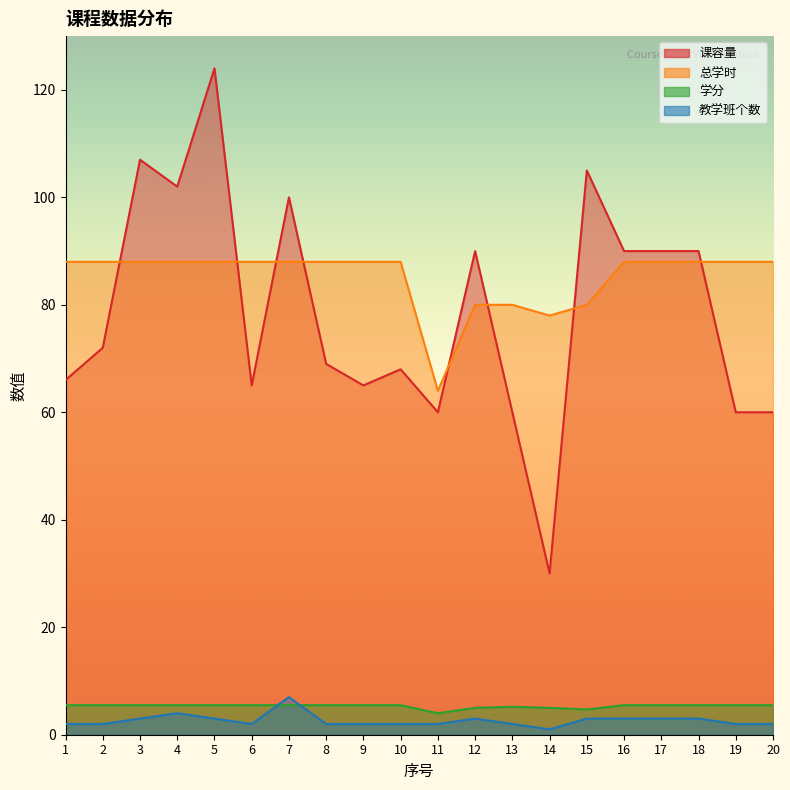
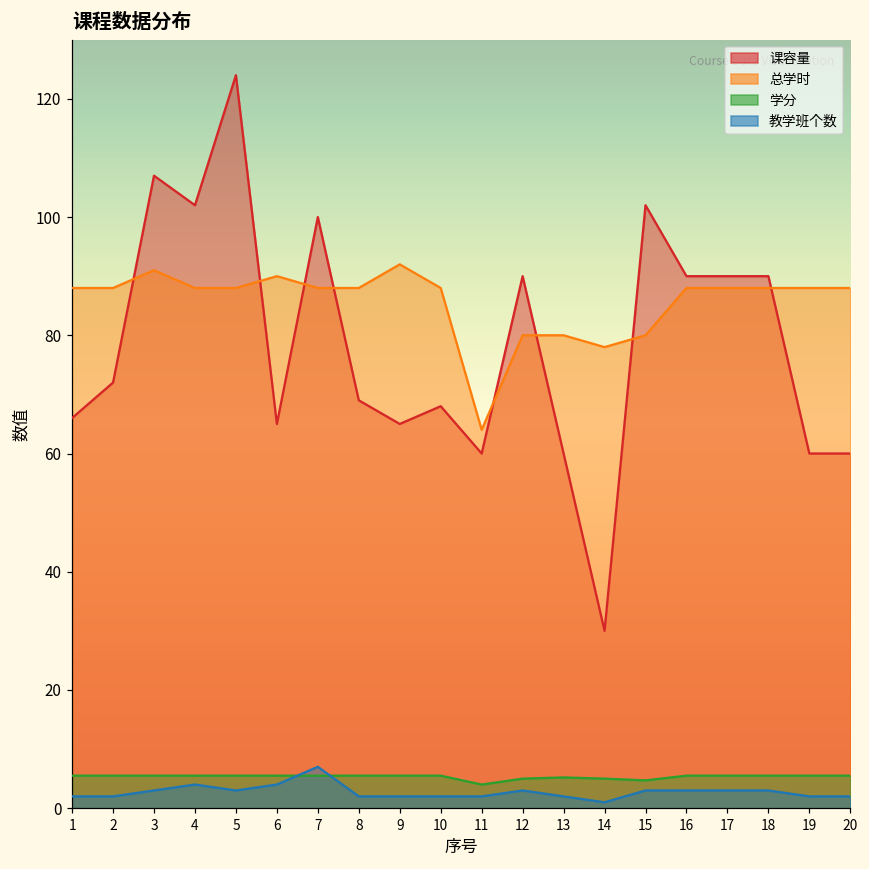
总学时, 3: 88 -> 91
总学时, 6: 88 -> 90
教学班个数, 6: 2 -> 4
总学时, 9: 88 -> 92
课容量, 15: 105 -> 102
